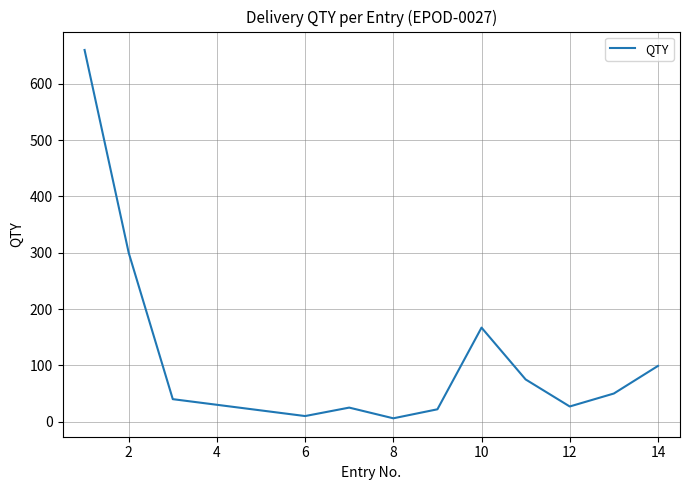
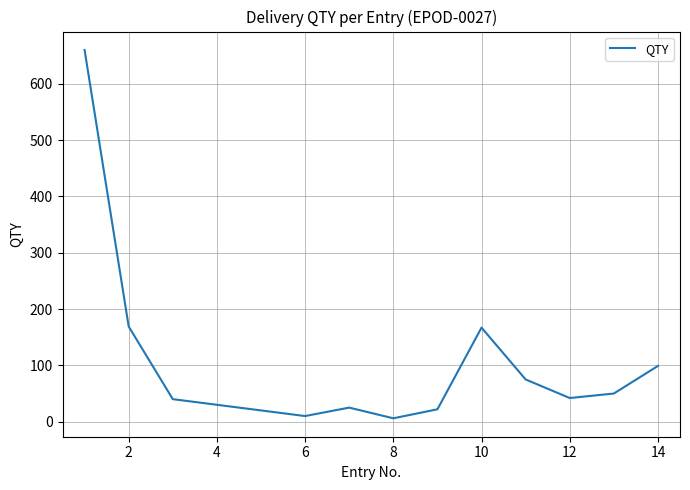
2: 300 -> 170
12: 30 -> 40
